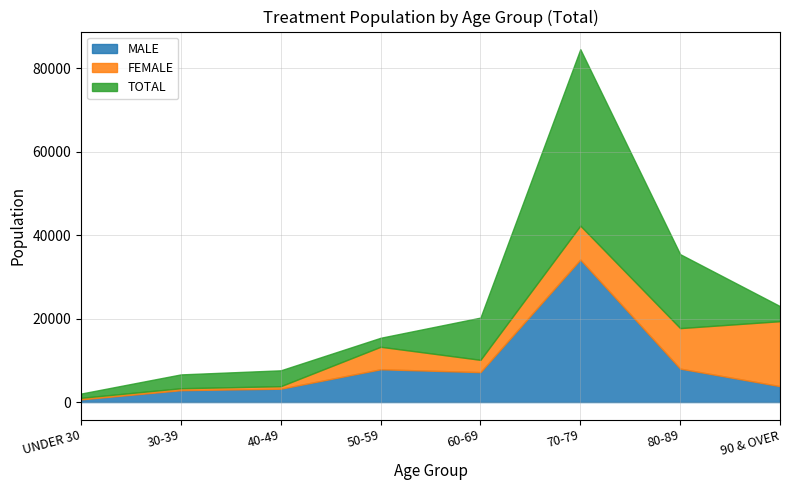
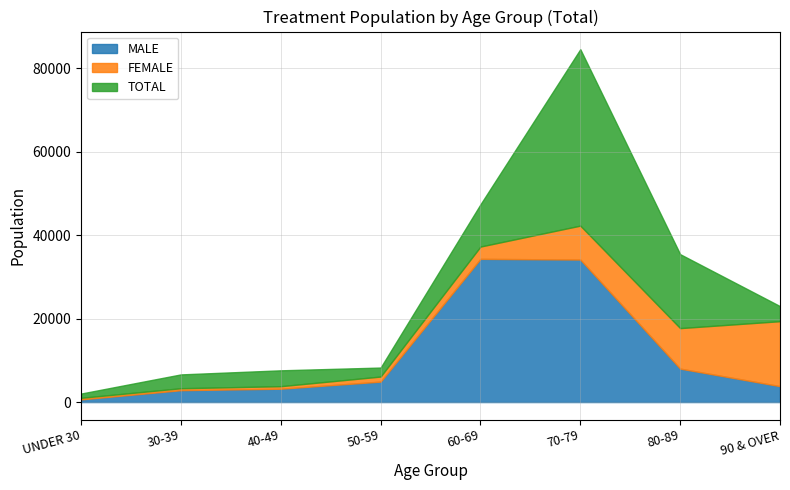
MALE, 50-59: 8000 -> 5000
FEMALE, 50-59: 5000 -> 1000
MALE, 60-69: 7000 -> 34000
